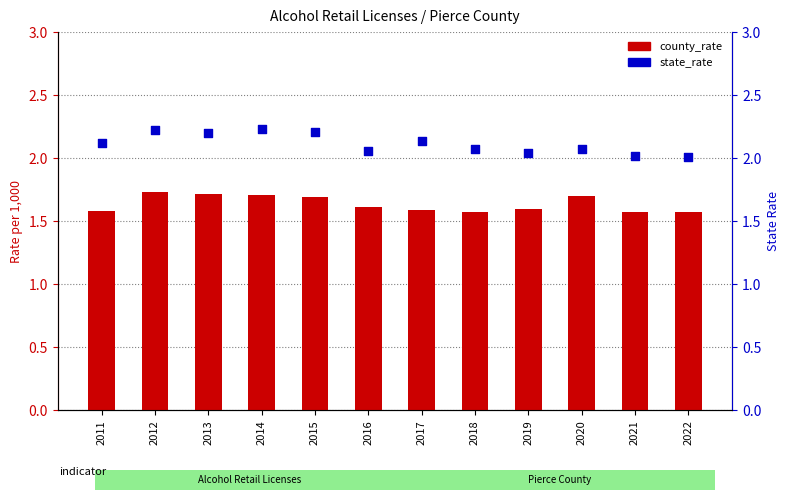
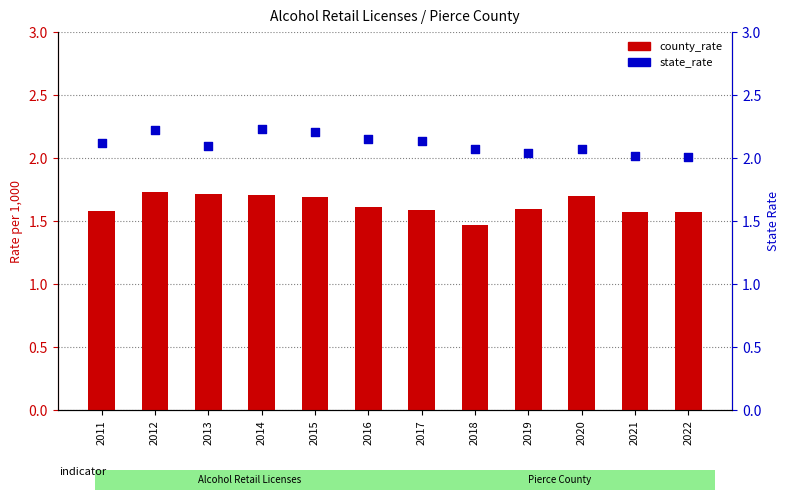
county_rate, 2018: 1.57 -> 1.47
state_rate, 2013: 2.2 -> 2.1
state_rate, 2016: 2.06 -> 2.15
